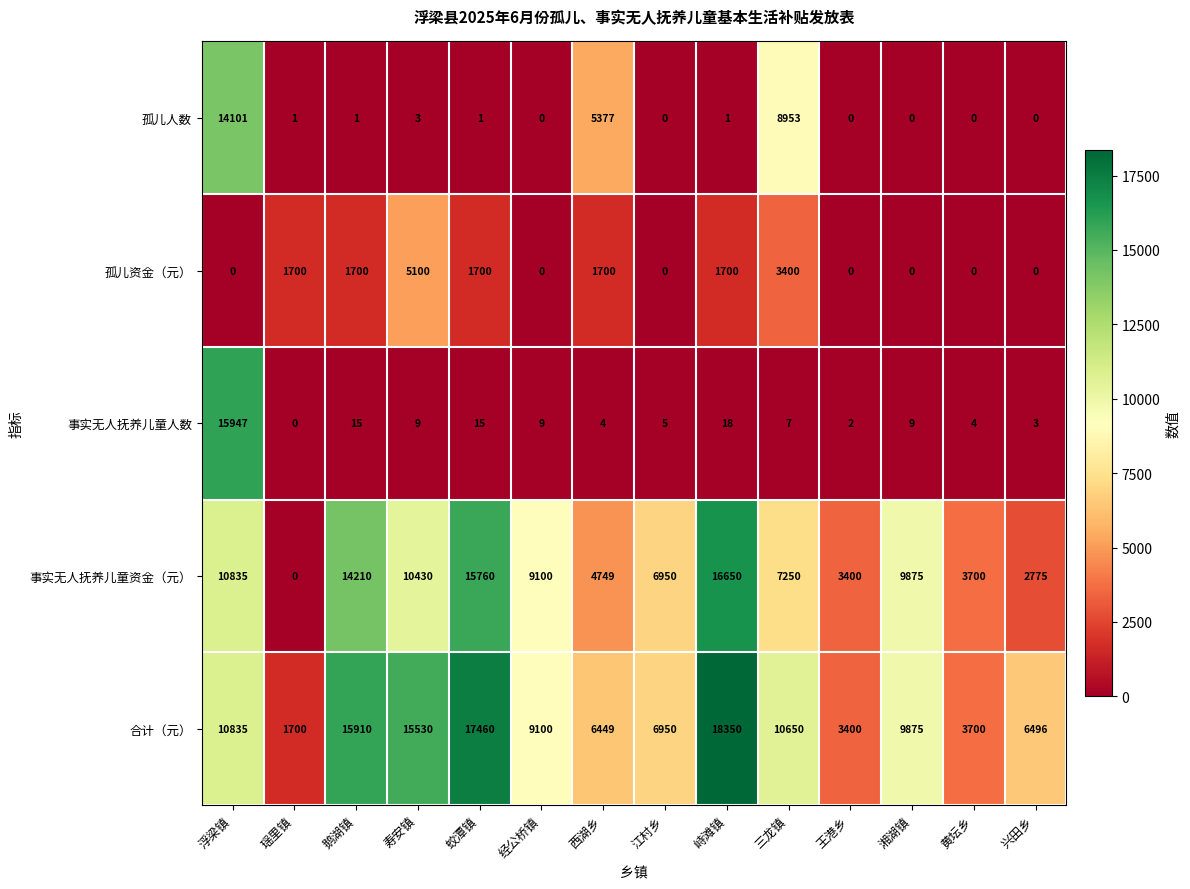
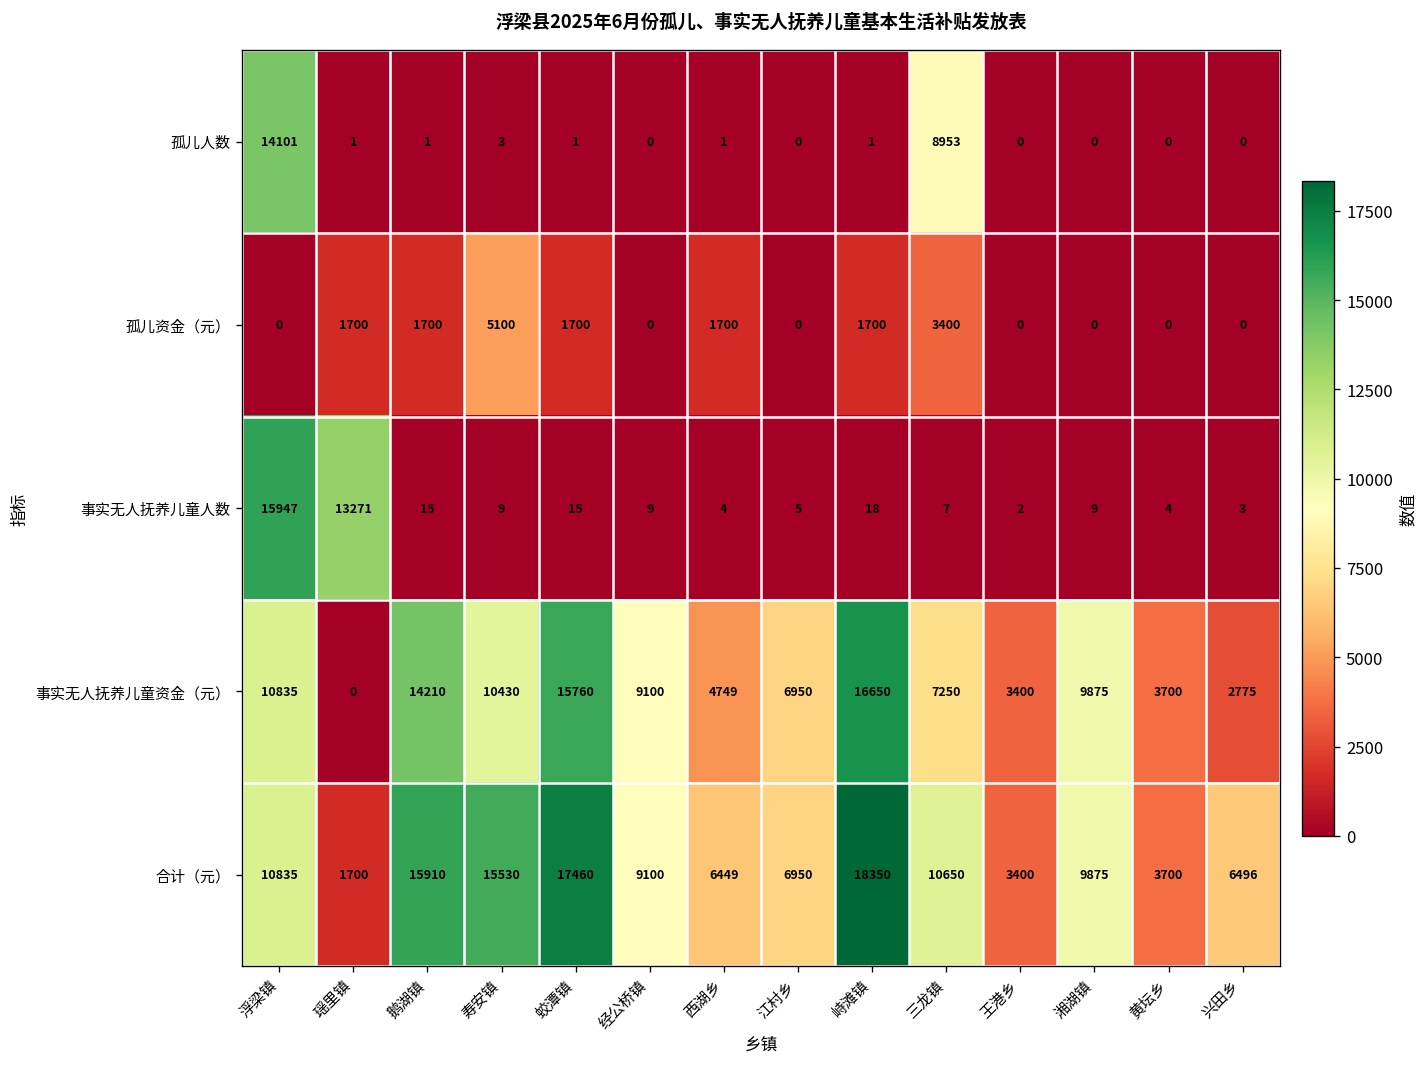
孤儿人数, 西湖乡: 5377 -> 1
事实无人抚养儿童人数, 瑶里镇: 0 -> 13271
